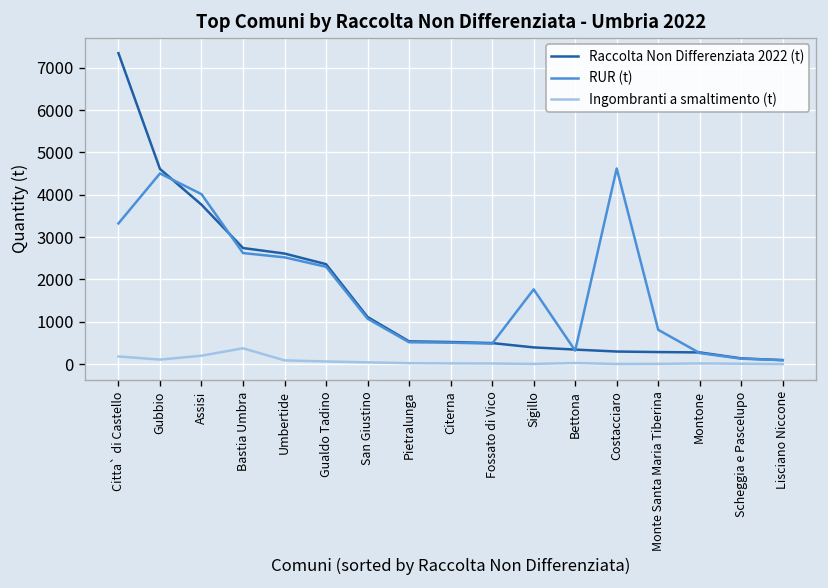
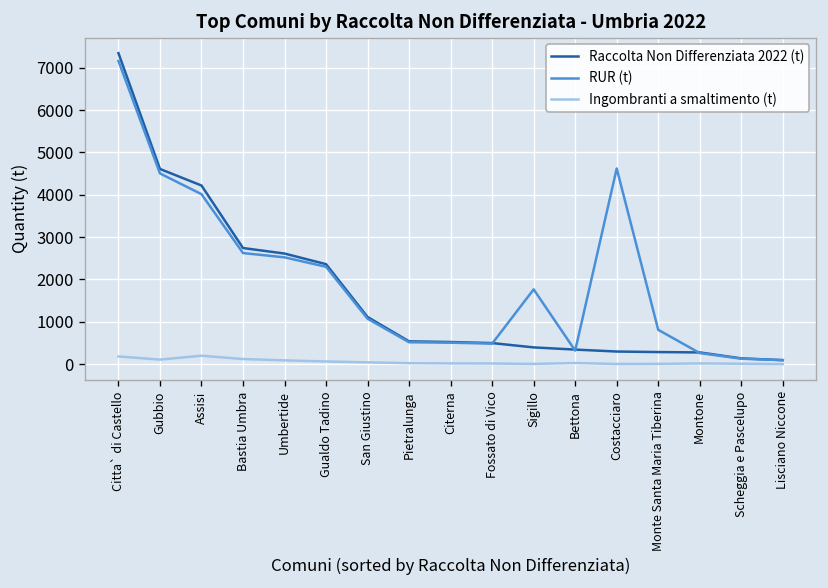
RUR (t), Citta` di Castello: 3300 -> 7200
Raccolta Non Differenziata 2022 (t), Assisi: 3800 -> 4200
Ingombranti a smaltimento (t), Bastia Umbra: 400 -> 100
